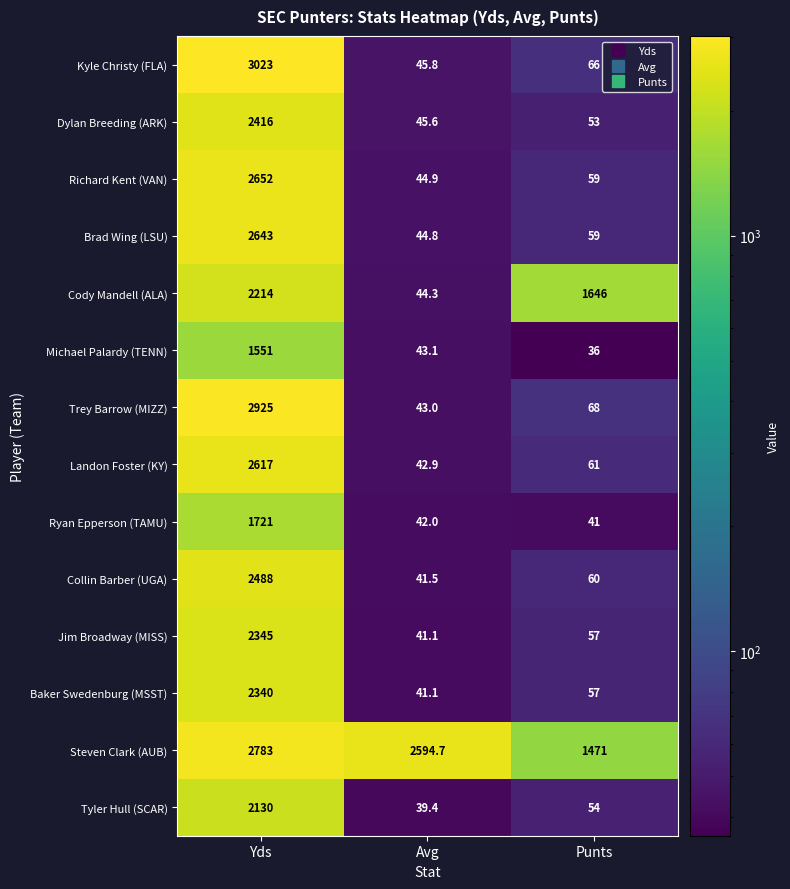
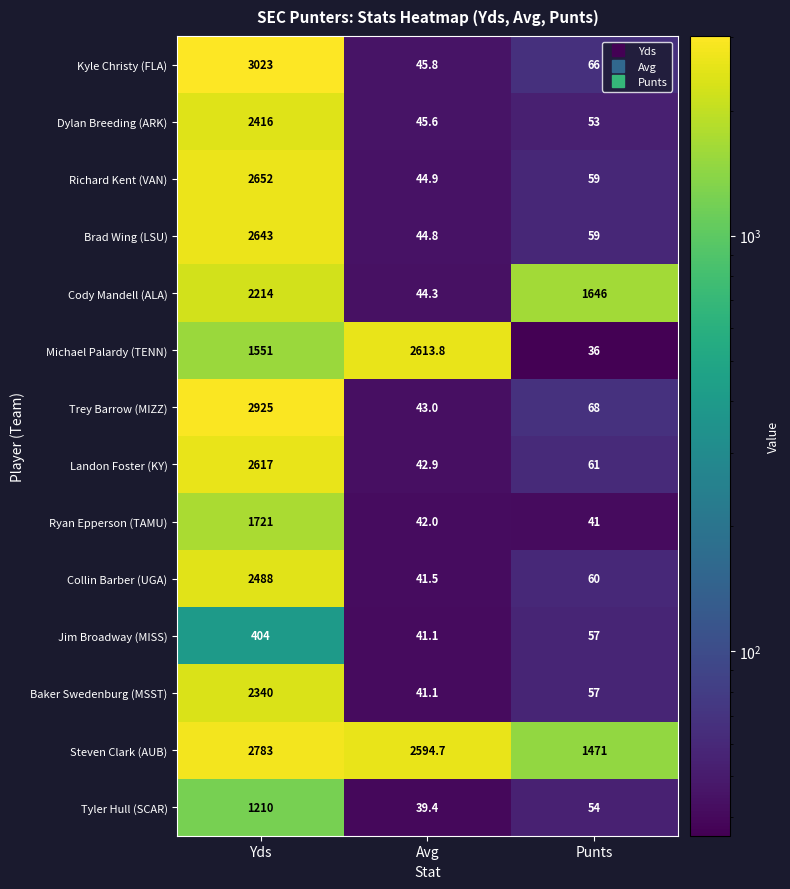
Michael Palardy (TENN), Avg: 43.1 -> 2613.8
Jim Broadway (MISS), Yds: 2345 -> 404
Tyler Hull (SCAR), Yds: 2130 -> 1210
